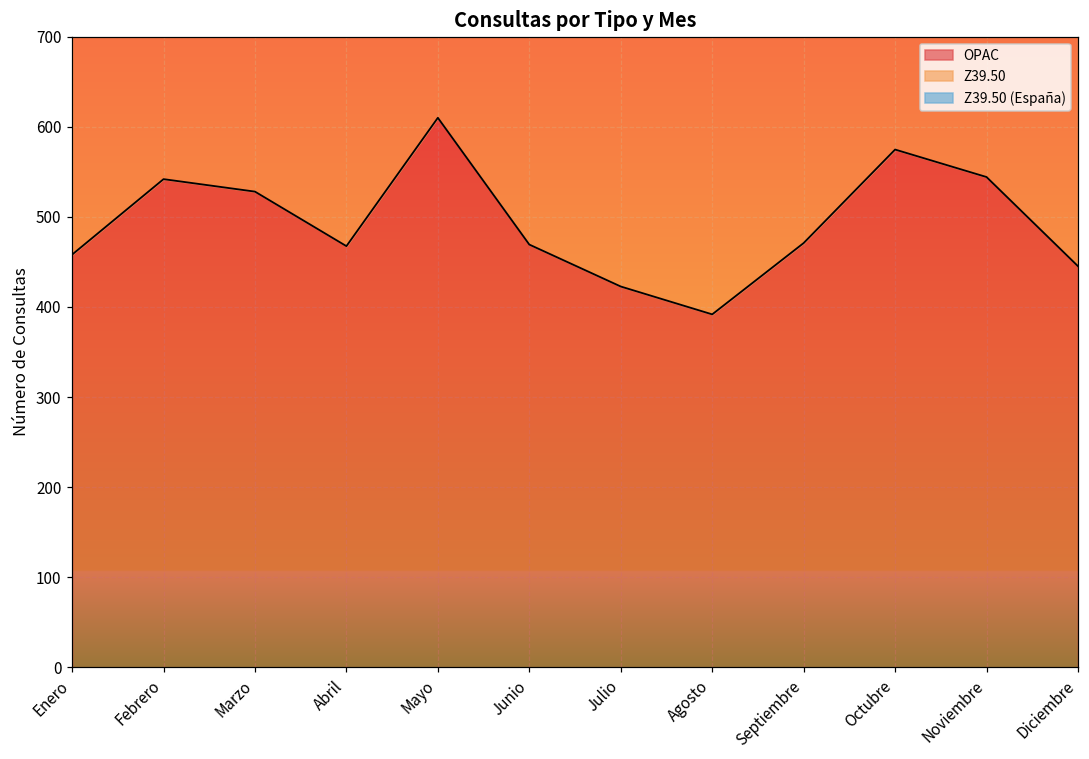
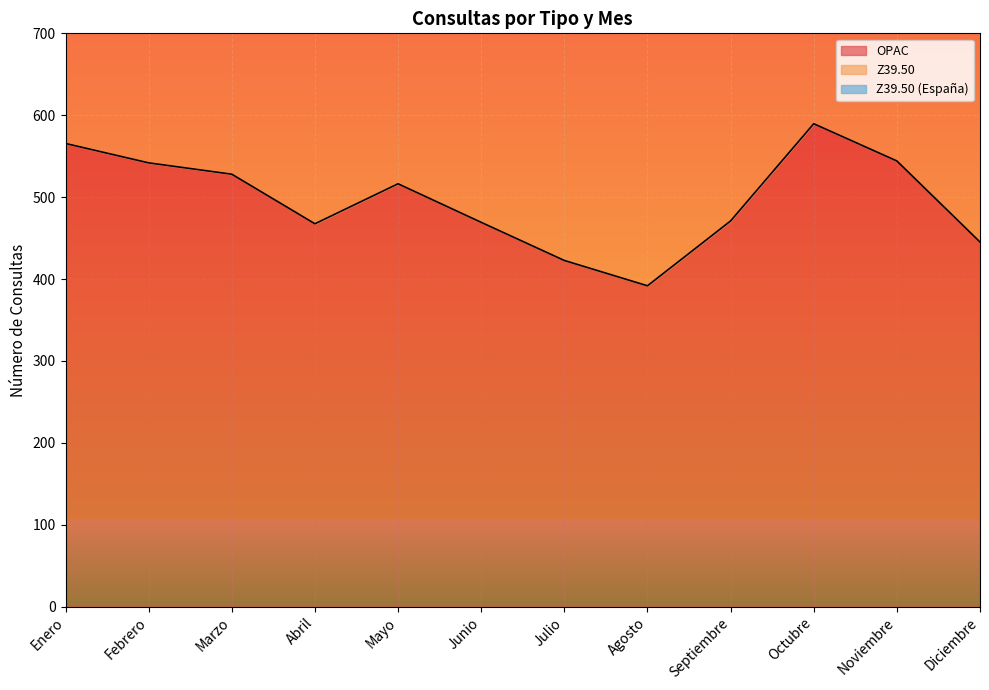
OPAC, Enero: 460 -> 570
OPAC, Mayo: 610 -> 520
OPAC, Octubre: 570 -> 590
